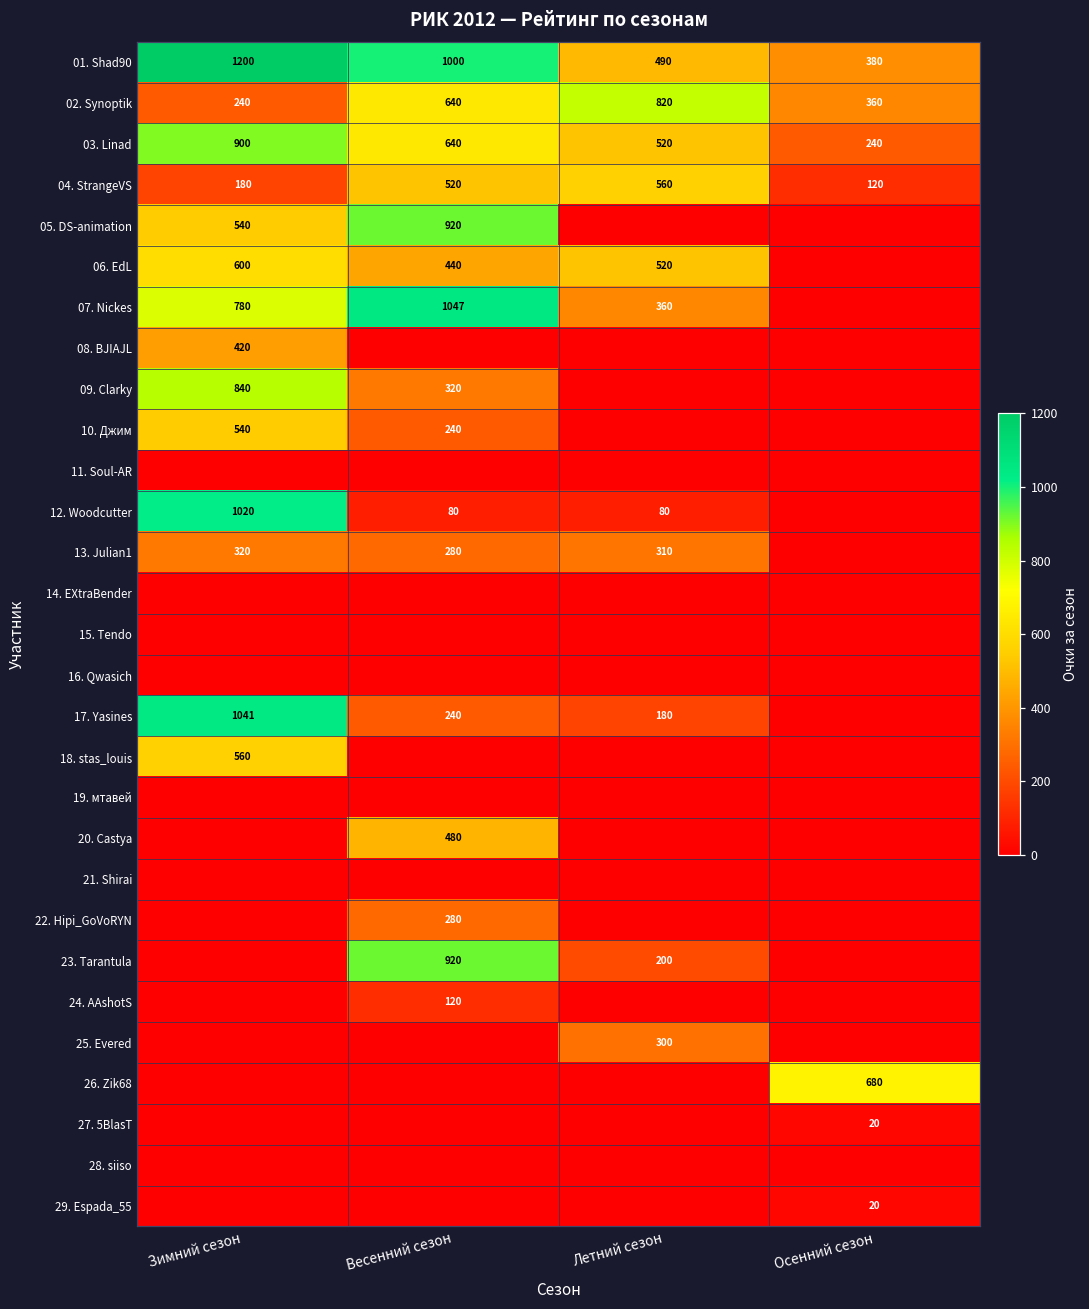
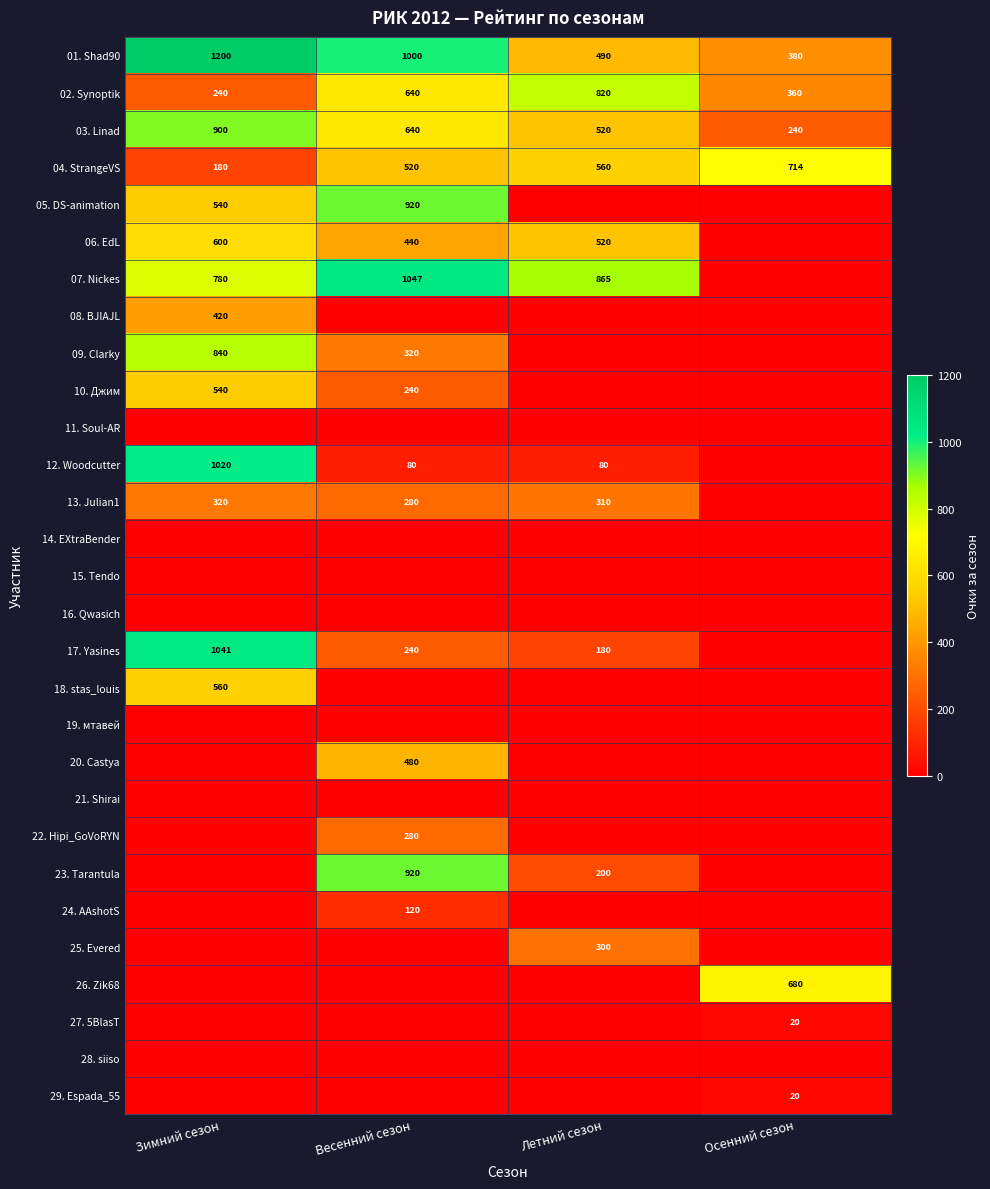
04. StrangeVS, Осенний сезон: 120 -> 714
07. Nickes, Летний сезон: 360 -> 865
